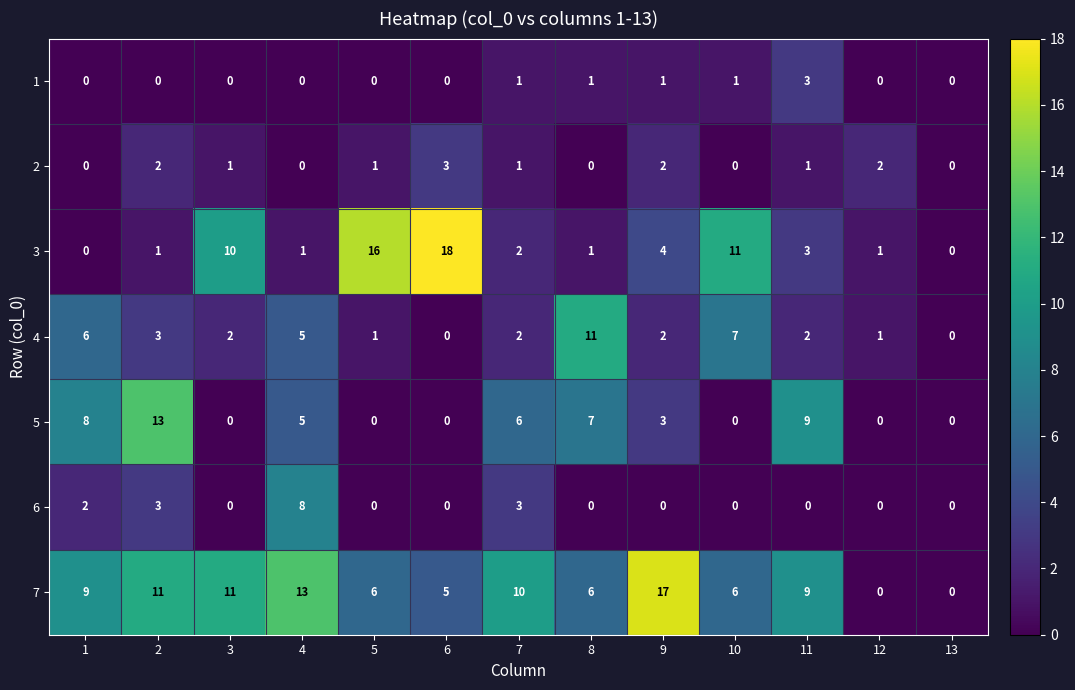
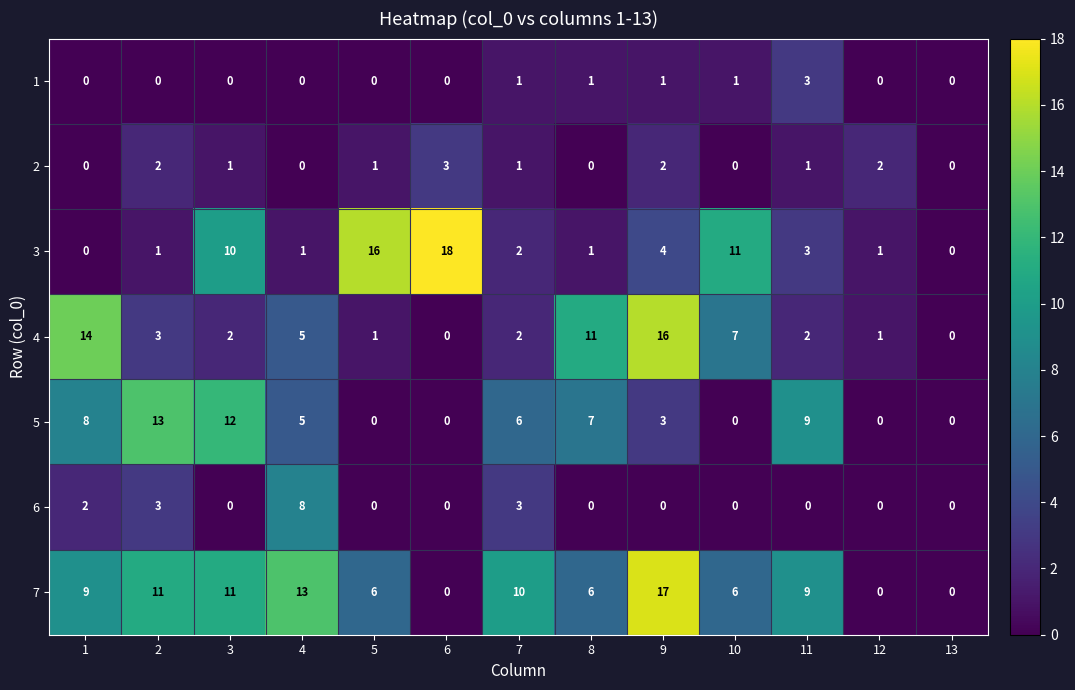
4, 1: 6 -> 14
4, 9: 2 -> 16
5, 3: 0 -> 12
7, 6: 5 -> 0
